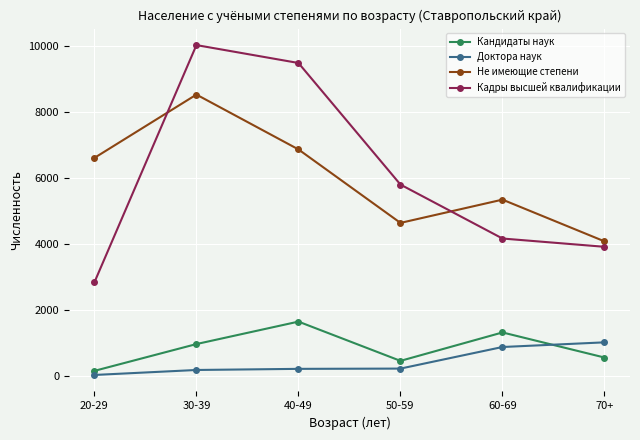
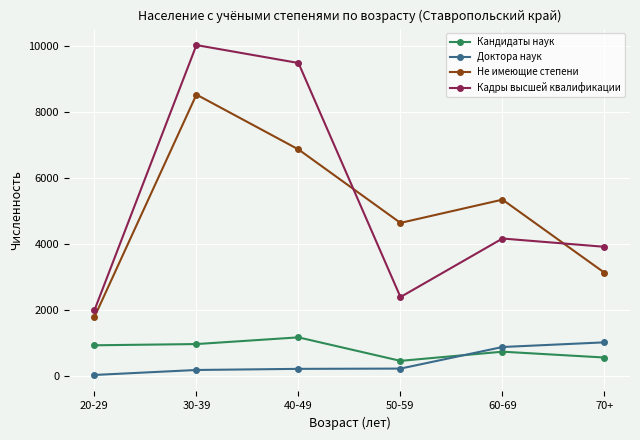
Кандидаты наук, 20-29: 200 -> 900
Не имеющие степени, 20-29: 6600 -> 1800
Кадры высшей квалификации, 20-29: 2800 -> 2000
Кандидаты наук, 40-49: 1700 -> 1200
Кадры высшей квалификации, 50-59: 5800 -> 2400
Кандидаты наук, 60-69: 1300 -> 700
Не имеющие степени, 70+: 4100 -> 3100
